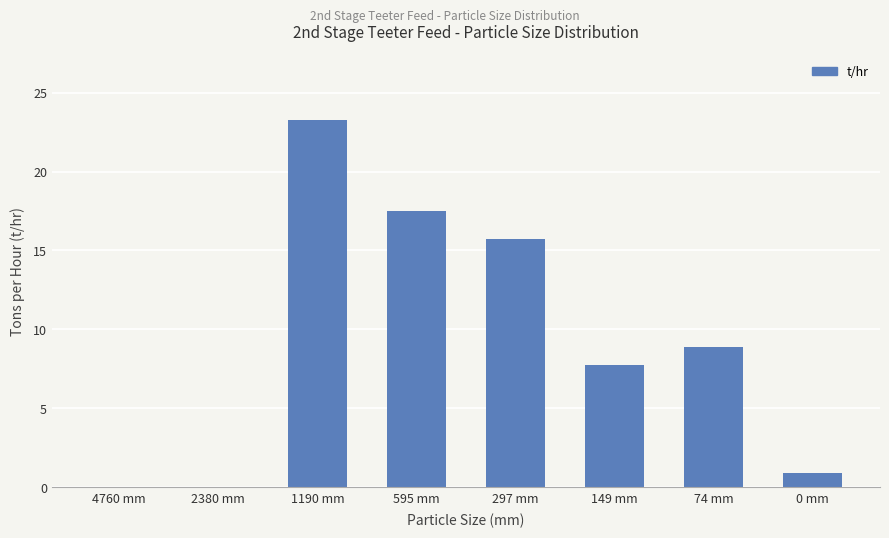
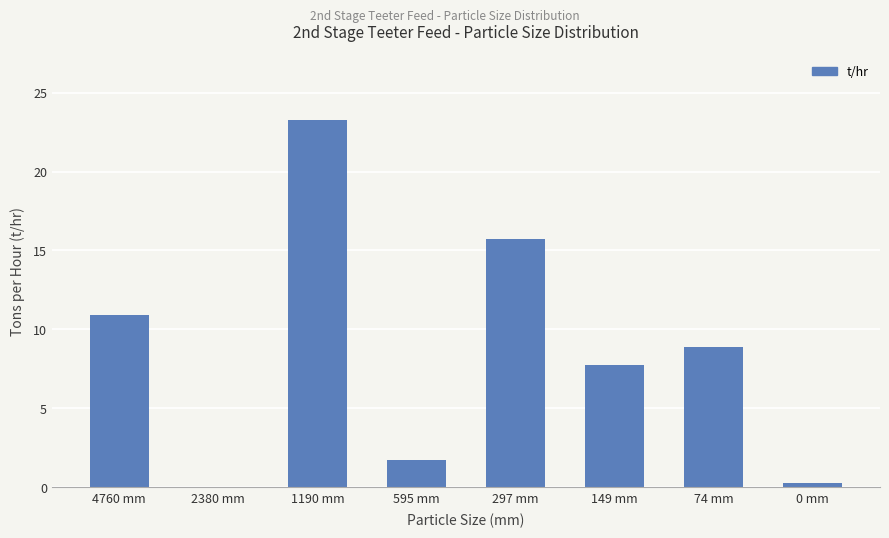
4760 mm: 0.0 -> 10.9
595 mm: 17.5 -> 1.7
0 mm: 0.9 -> 0.2
